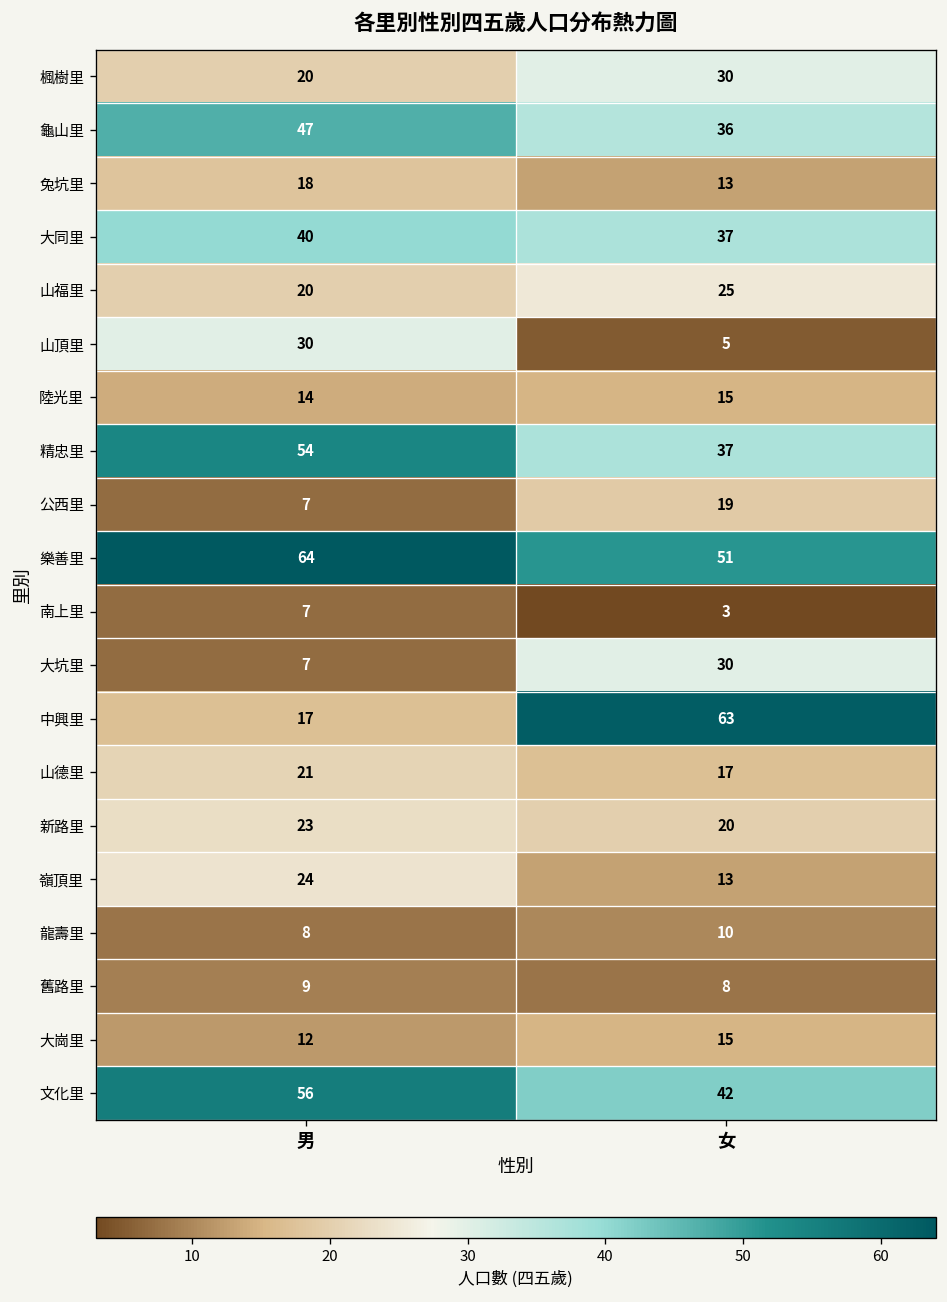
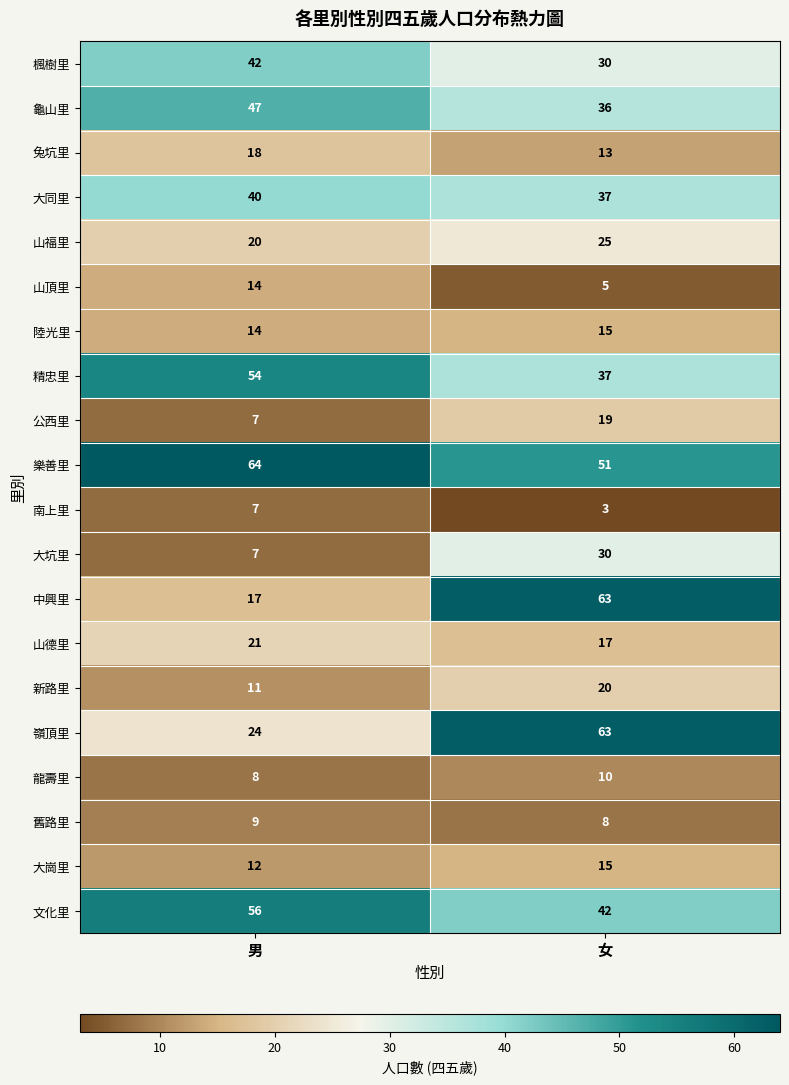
楓樹里, 男: 20 -> 42
山頂里, 男: 30 -> 14
新路里, 男: 23 -> 11
嶺頂里, 女: 13 -> 63
